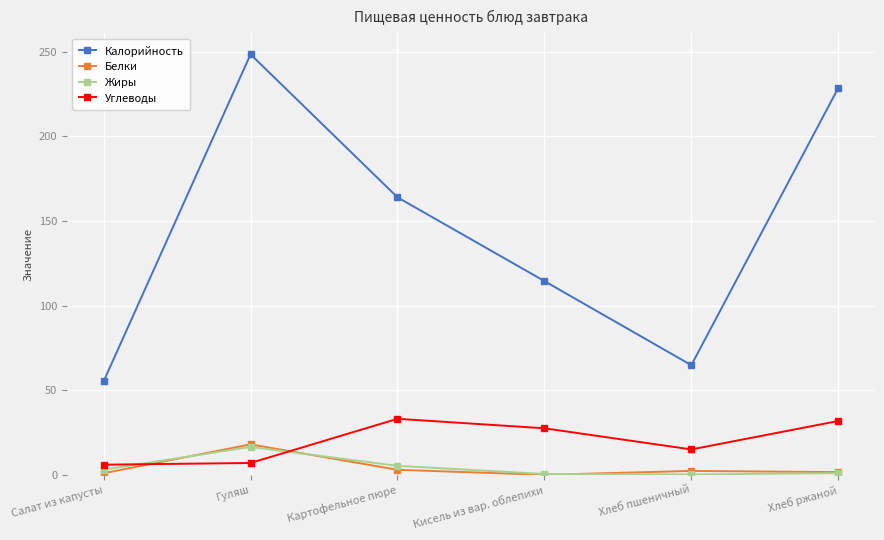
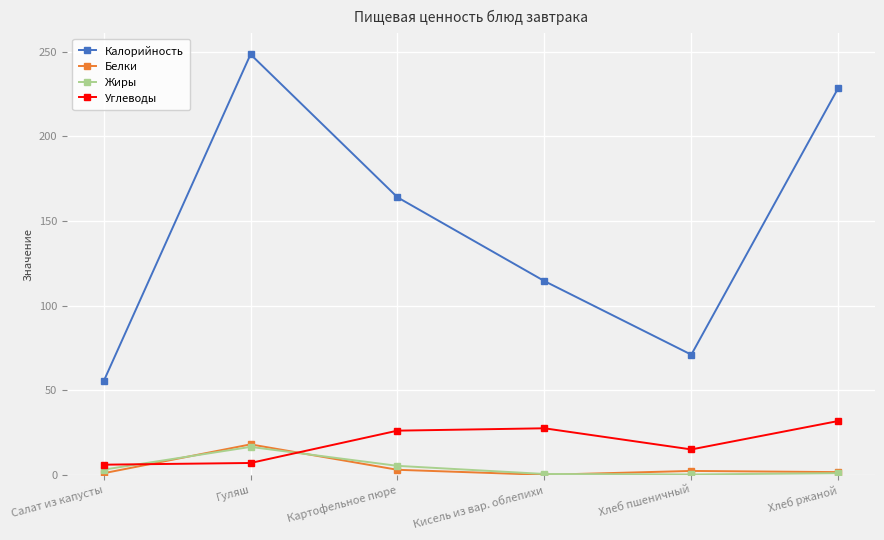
Углеводы, Картофельное пюре: 33 -> 26
Калорийность, Хлеб пшеничный: 65 -> 71
